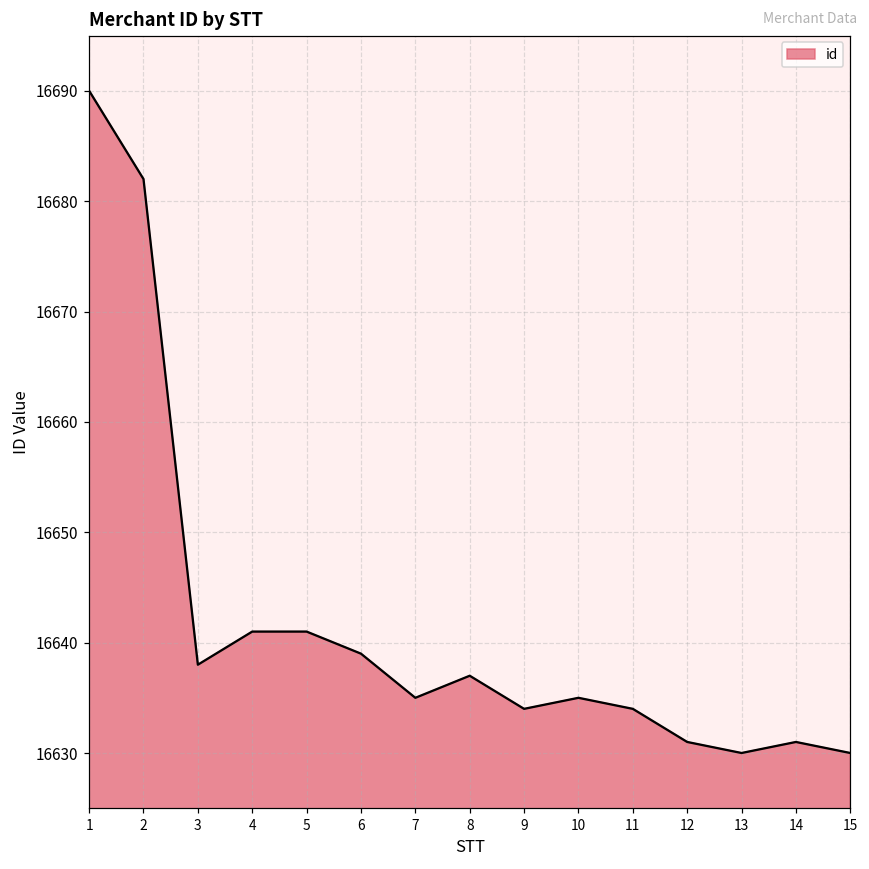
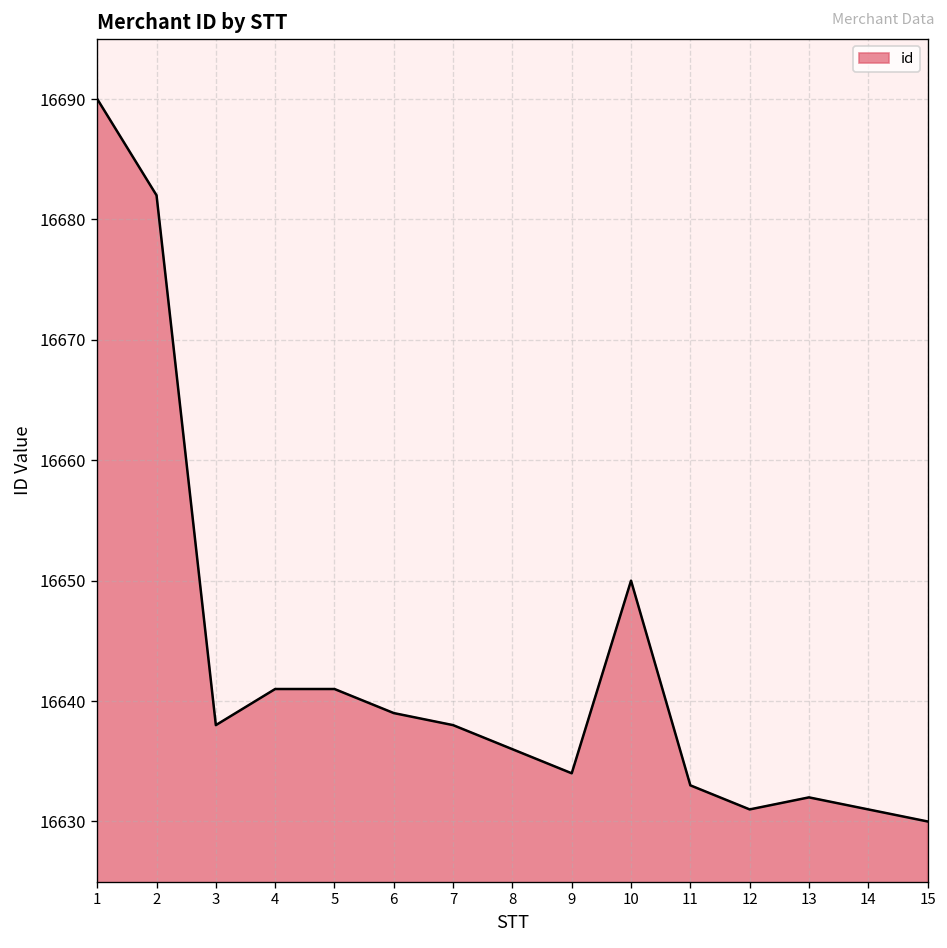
7: 16635 -> 16638
8: 16637 -> 16636
10: 16635 -> 16650
11: 16634 -> 16633
13: 16630 -> 16632
